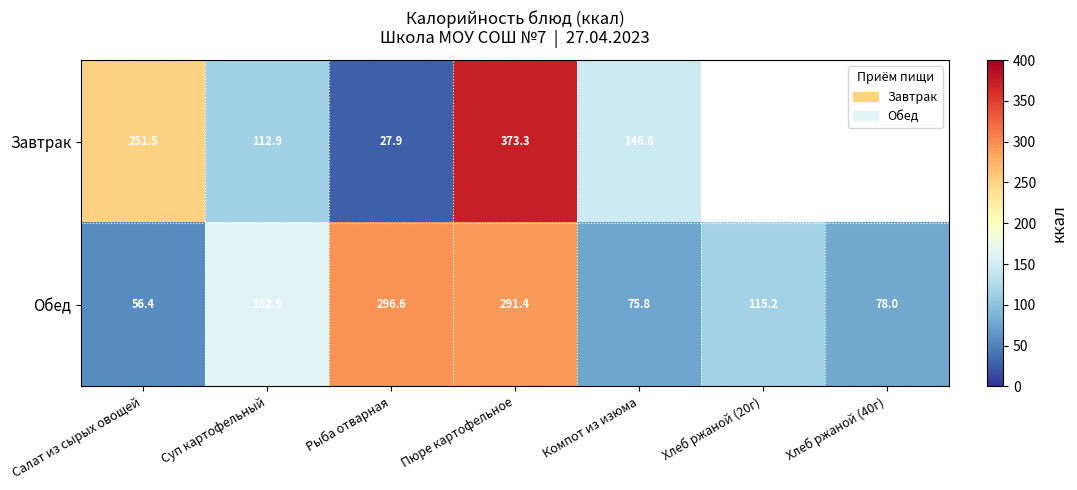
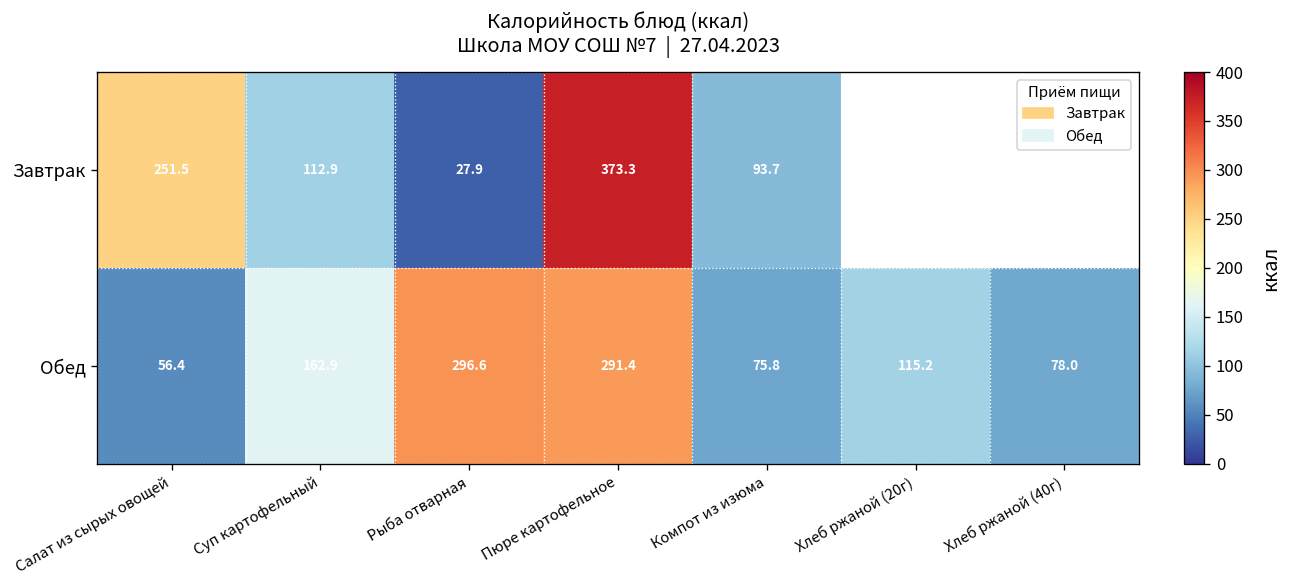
Завтрак, Компот из изюма: 146.6 -> 93.7
